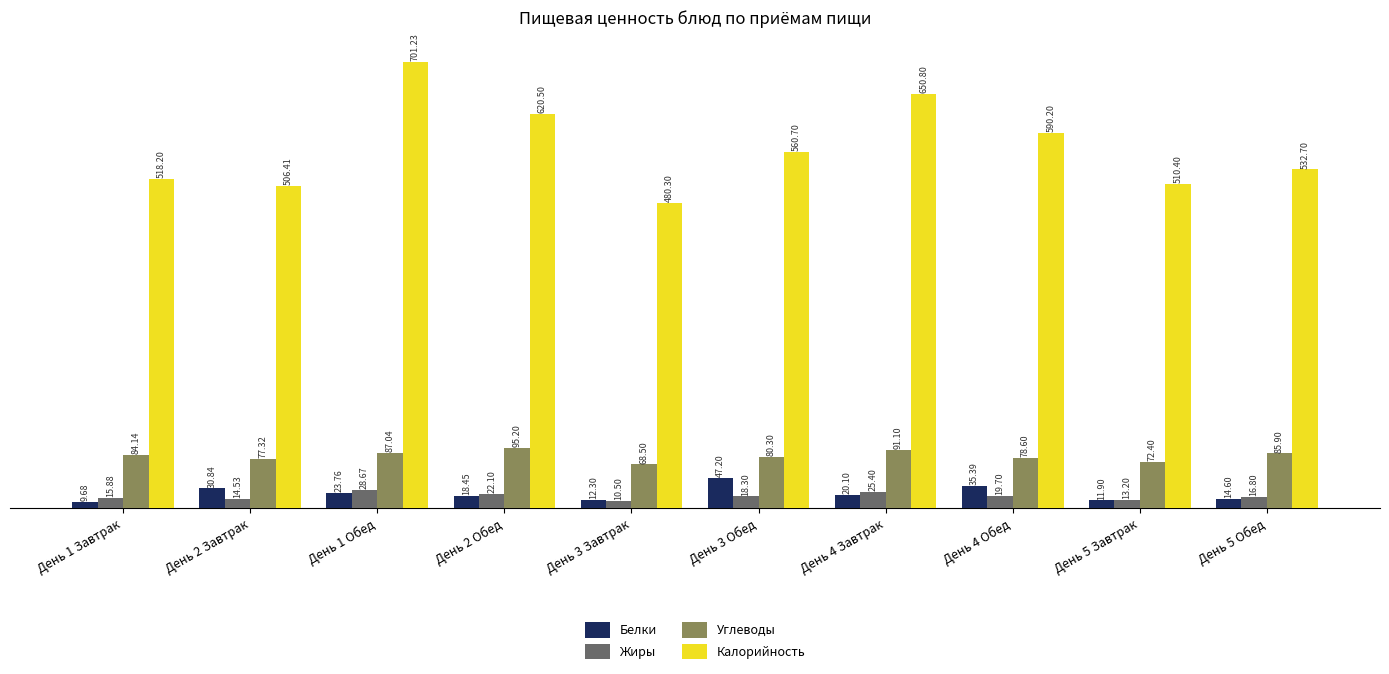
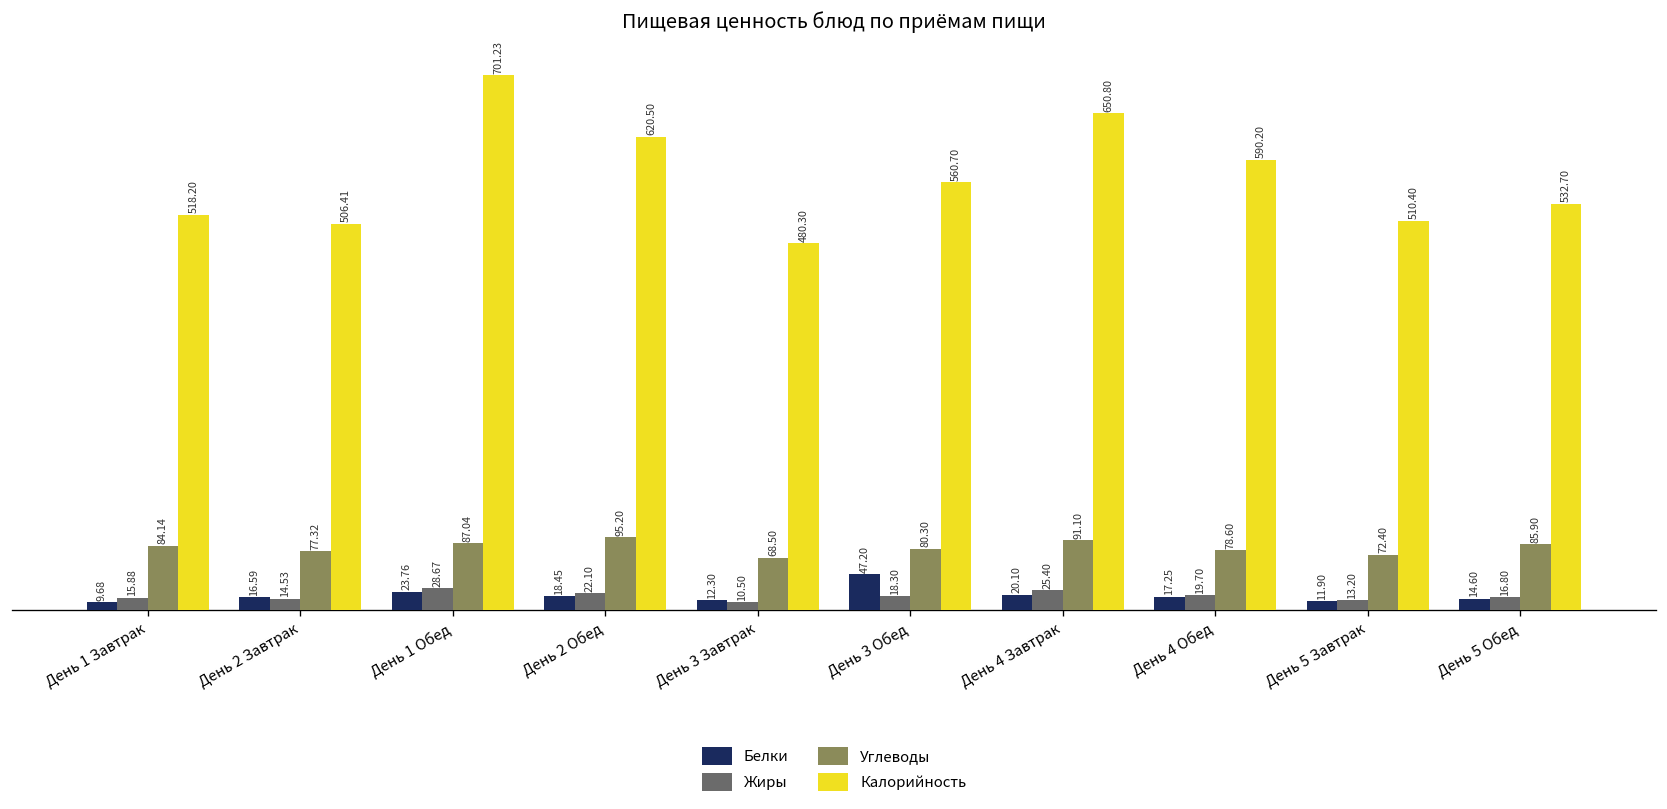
Белки, День 2 Завтрак: 30.84 -> 16.59
Белки, День 4 Обед: 35.39 -> 17.25
